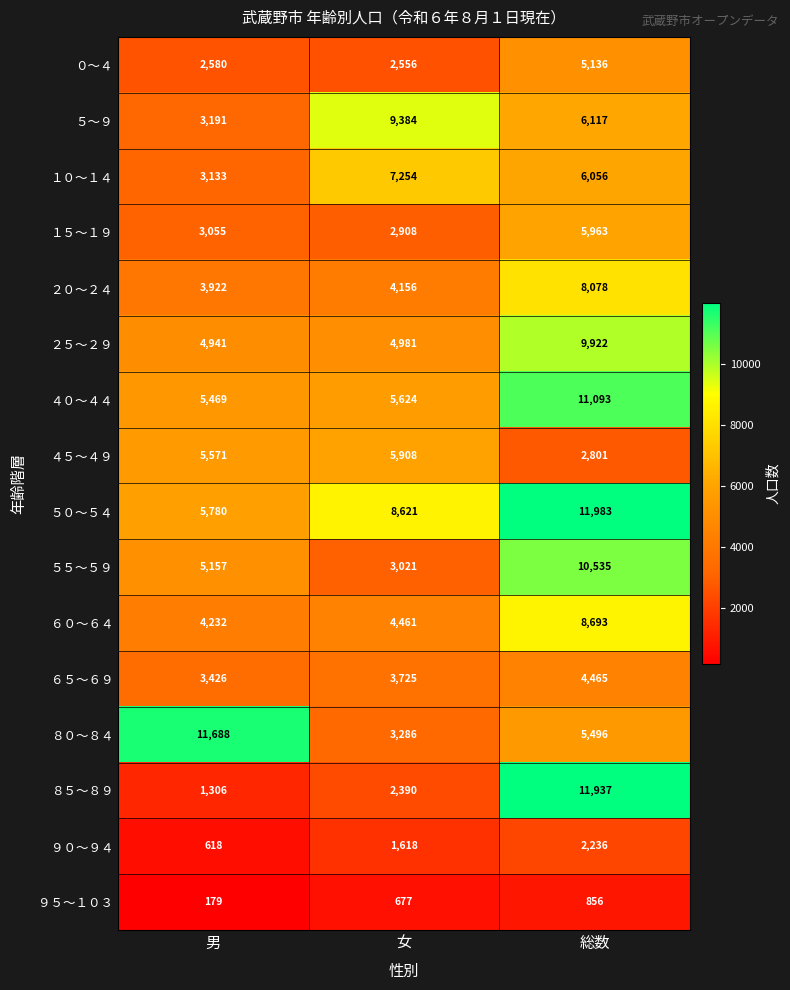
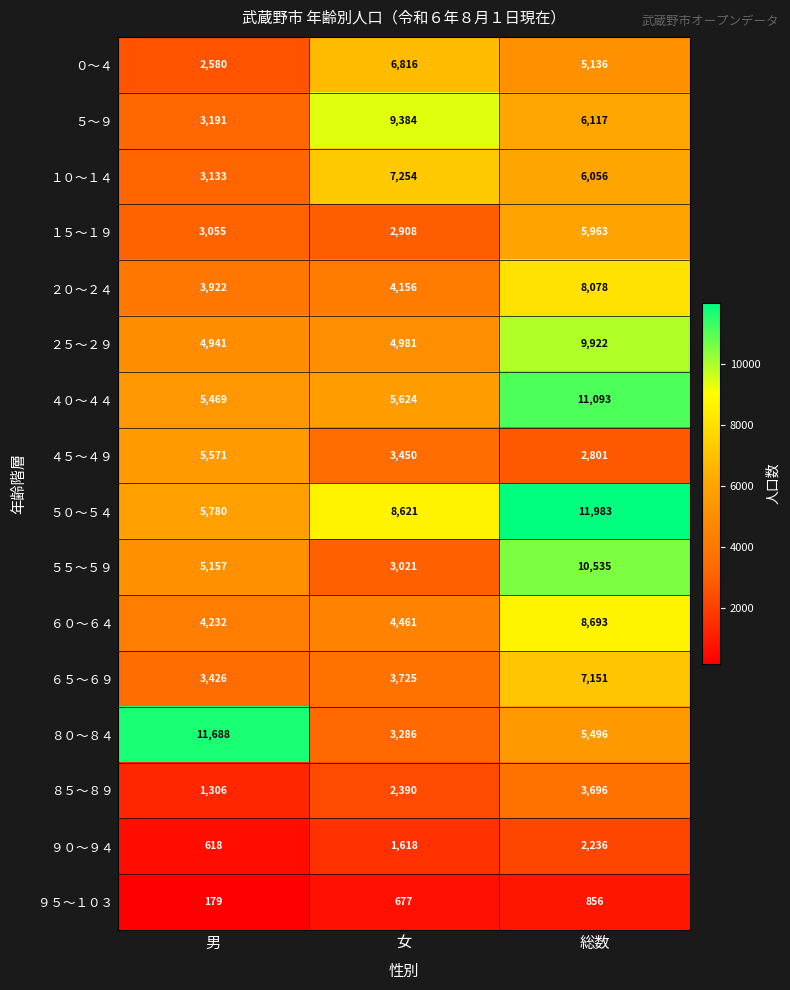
０～４, 女: 2,556 -> 6,816
４５～４９, 女: 5,908 -> 3,450
６５～６９, 総数: 4,465 -> 7,151
８５～８９, 総数: 11,937 -> 3,696
